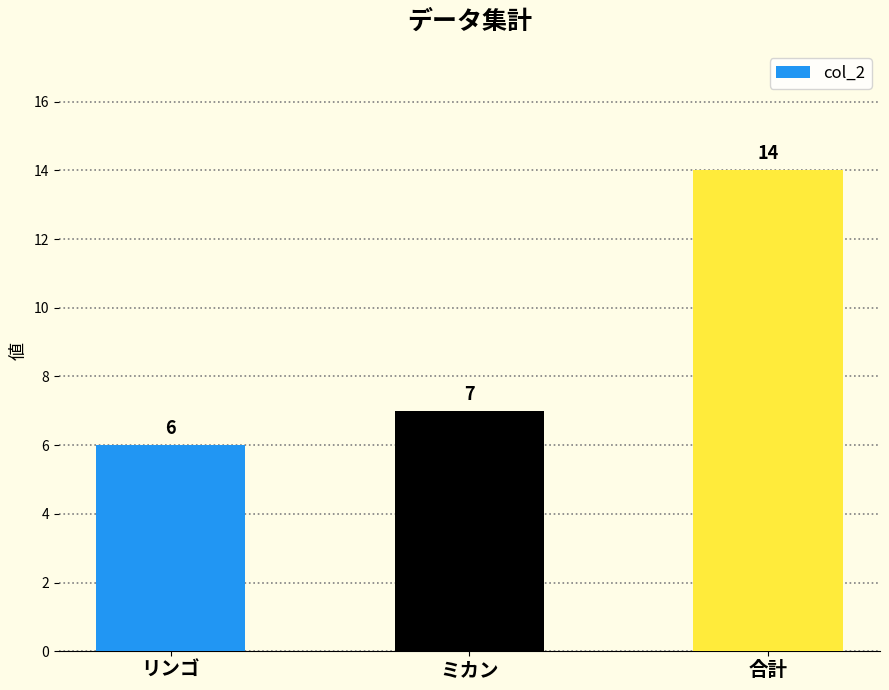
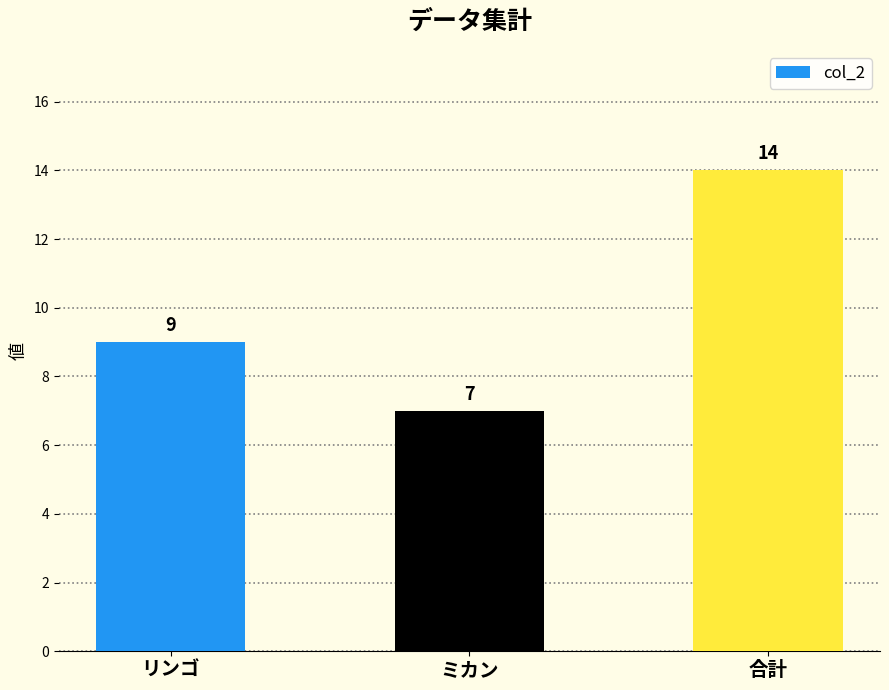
リンゴ: 6 -> 9
